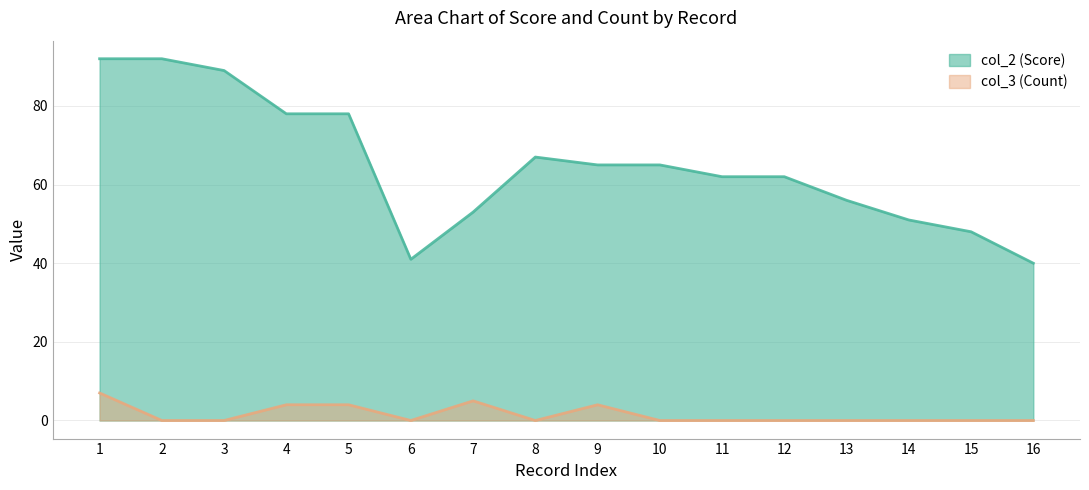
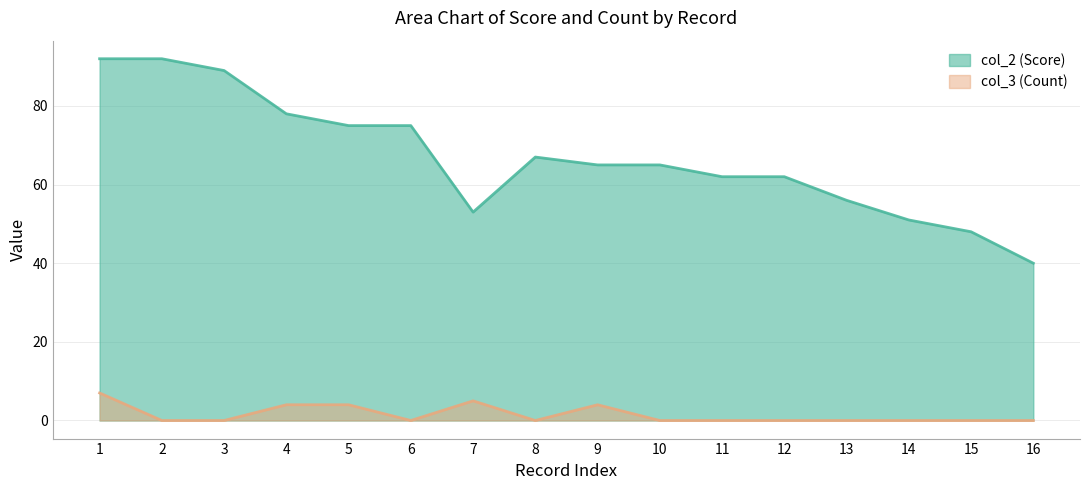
col_2 (Score), 5: 78 -> 75
col_2 (Score), 6: 41 -> 75
